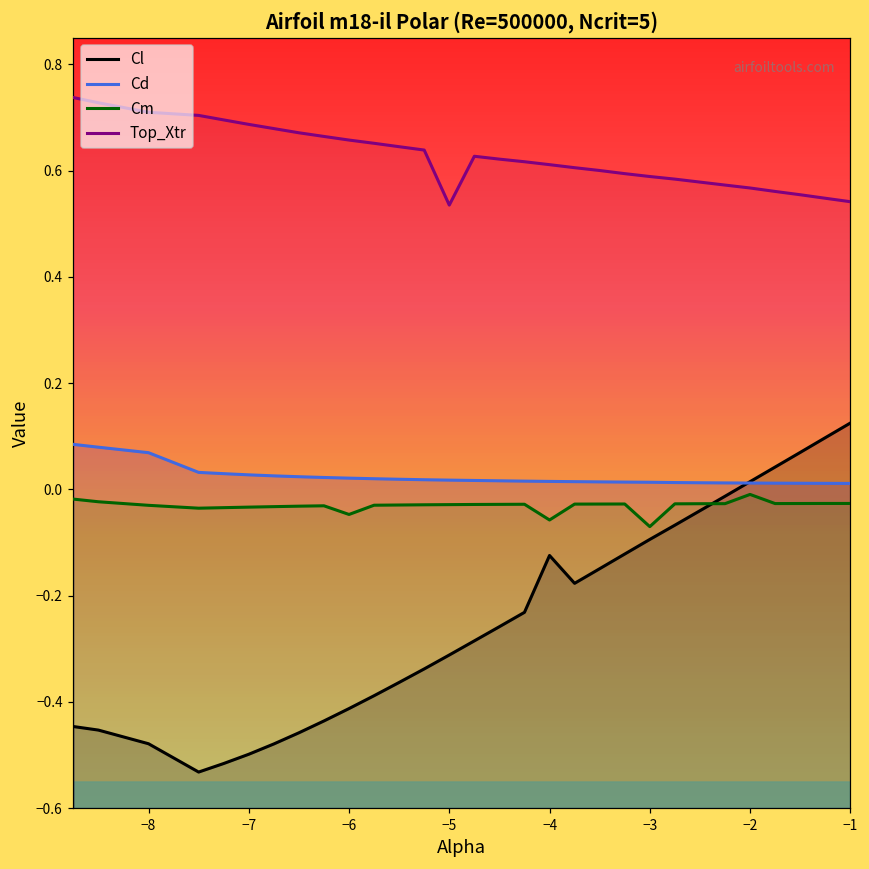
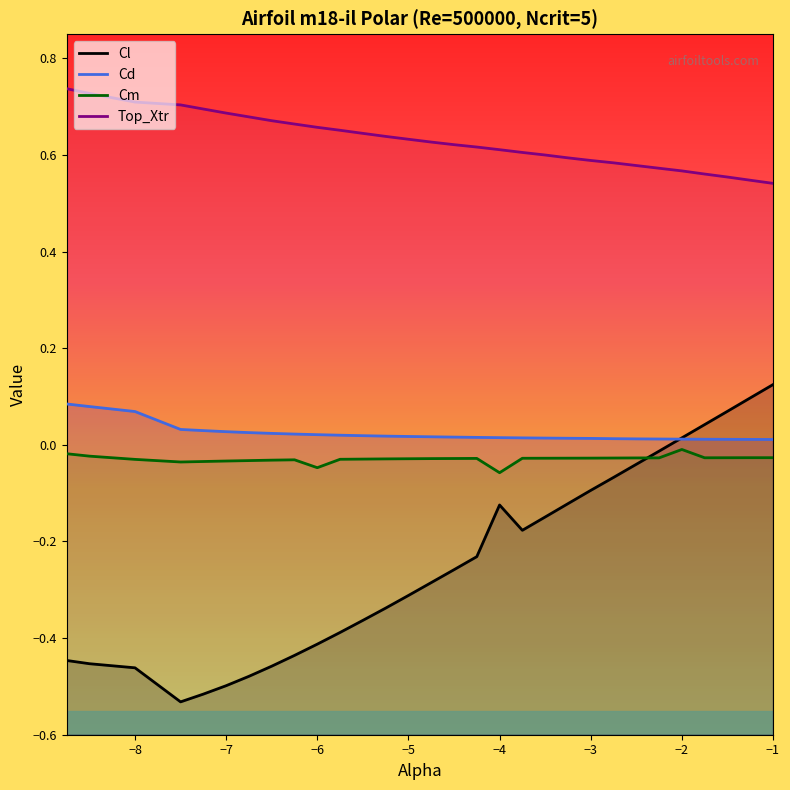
Cl, −8: -0.48 -> -0.46
Top_Xtr, −5: 0.54 -> 0.63
Cm, −3: -0.07 -> -0.03
